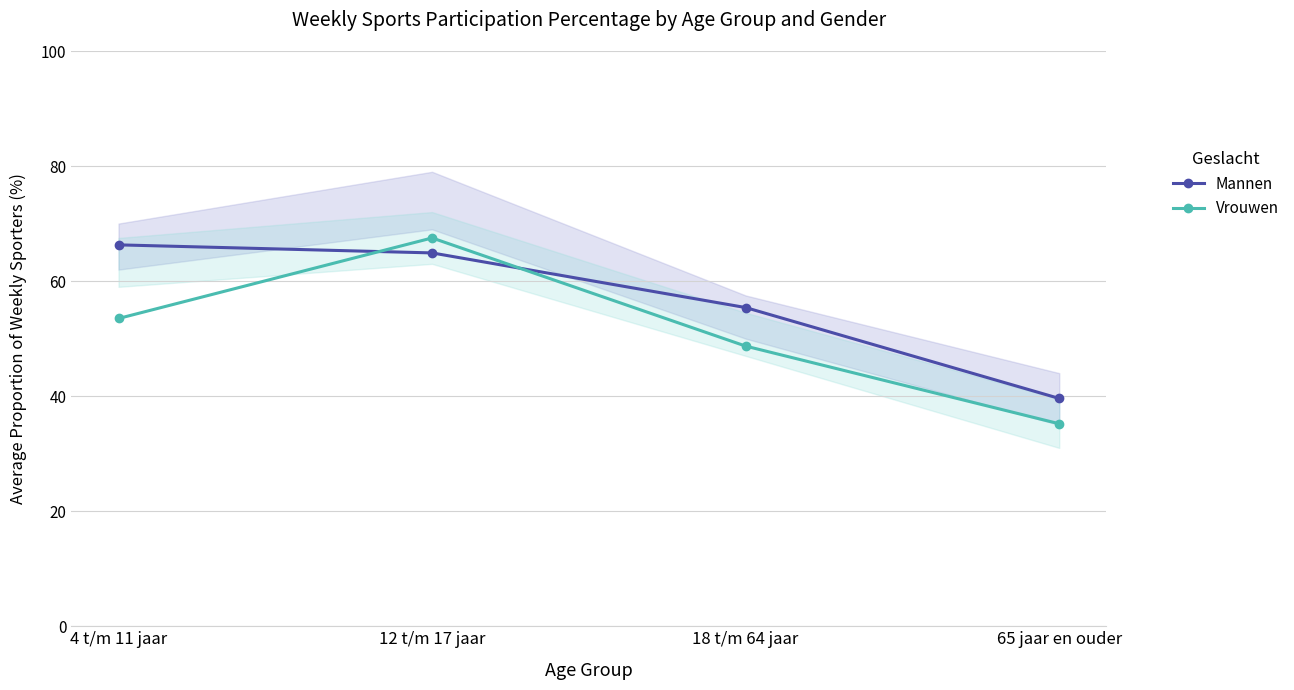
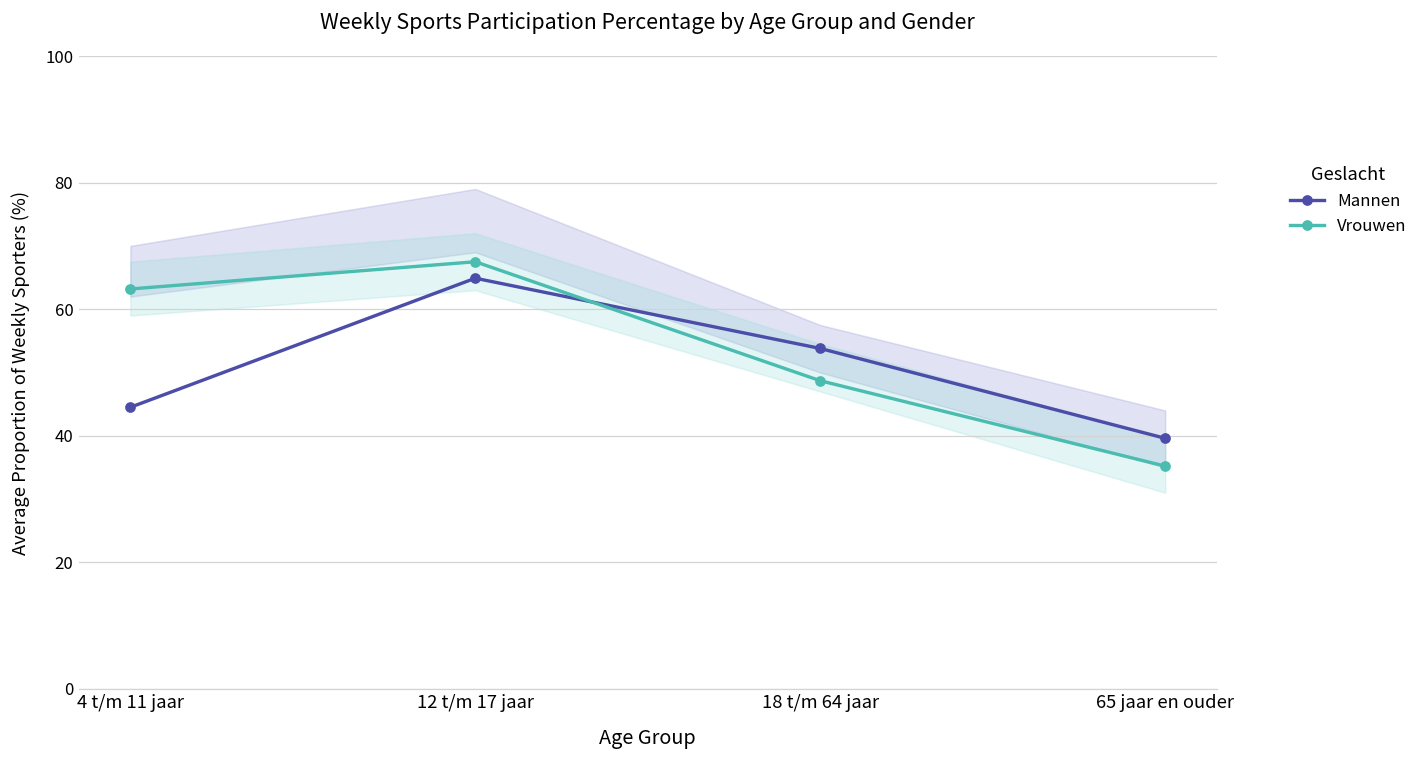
Mannen, 4 t/m 11 jaar: 66 -> 45
Vrouwen, 4 t/m 11 jaar: 54 -> 63
Mannen, 18 t/m 64 jaar: 55 -> 54
